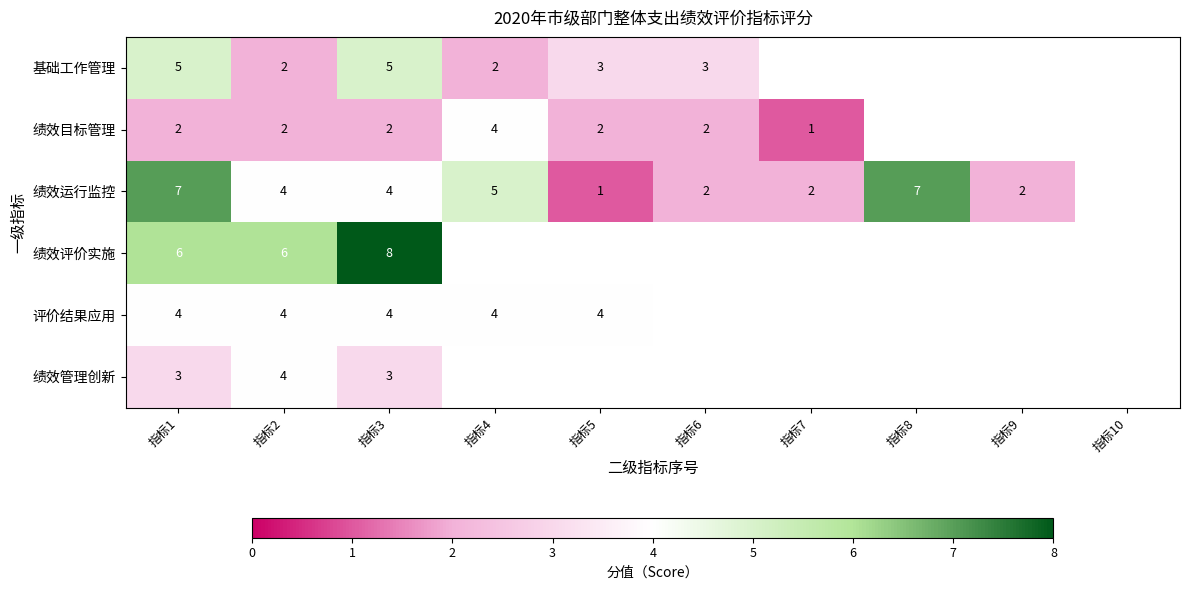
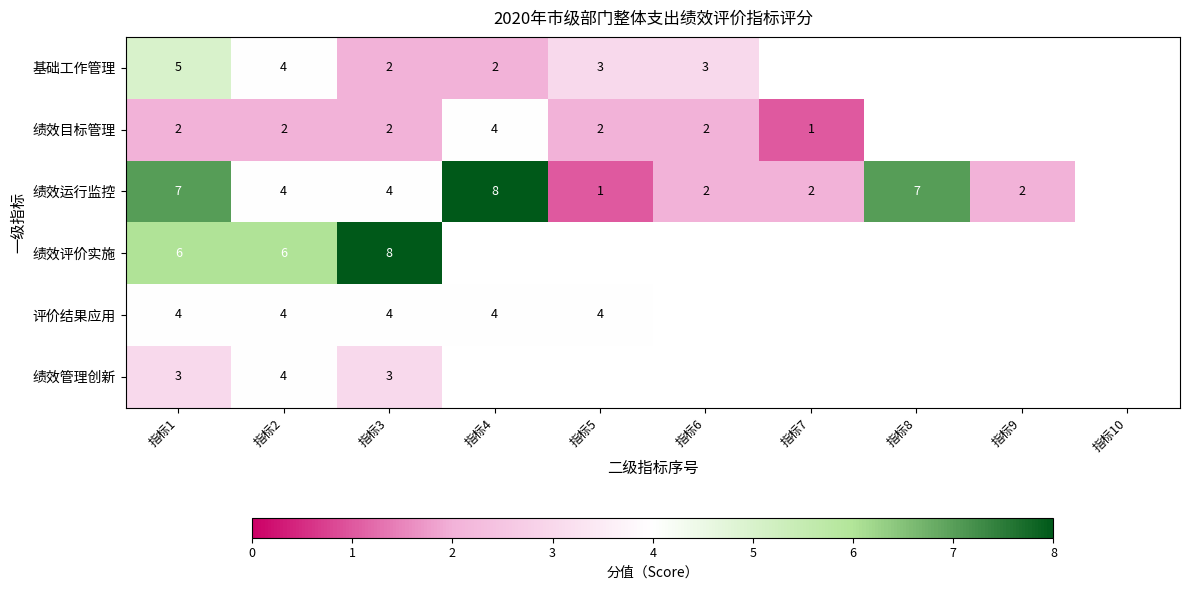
基础工作管理, 指标2: 2 -> 4
基础工作管理, 指标3: 5 -> 2
绩效运行监控, 指标4: 5 -> 8
